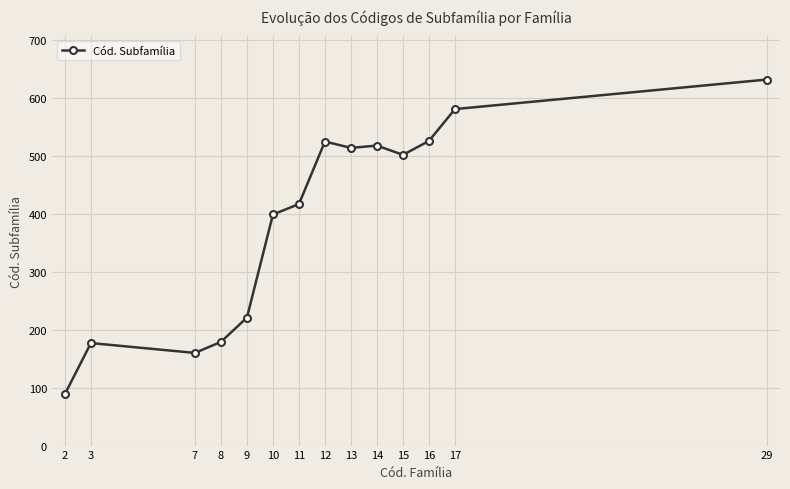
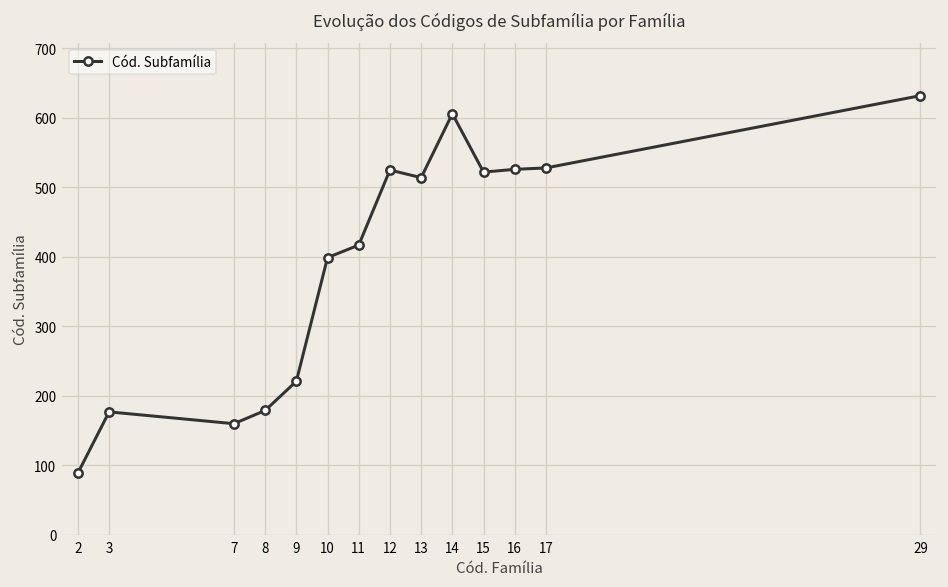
14: 520 -> 610
15: 500 -> 520
17: 580 -> 530
